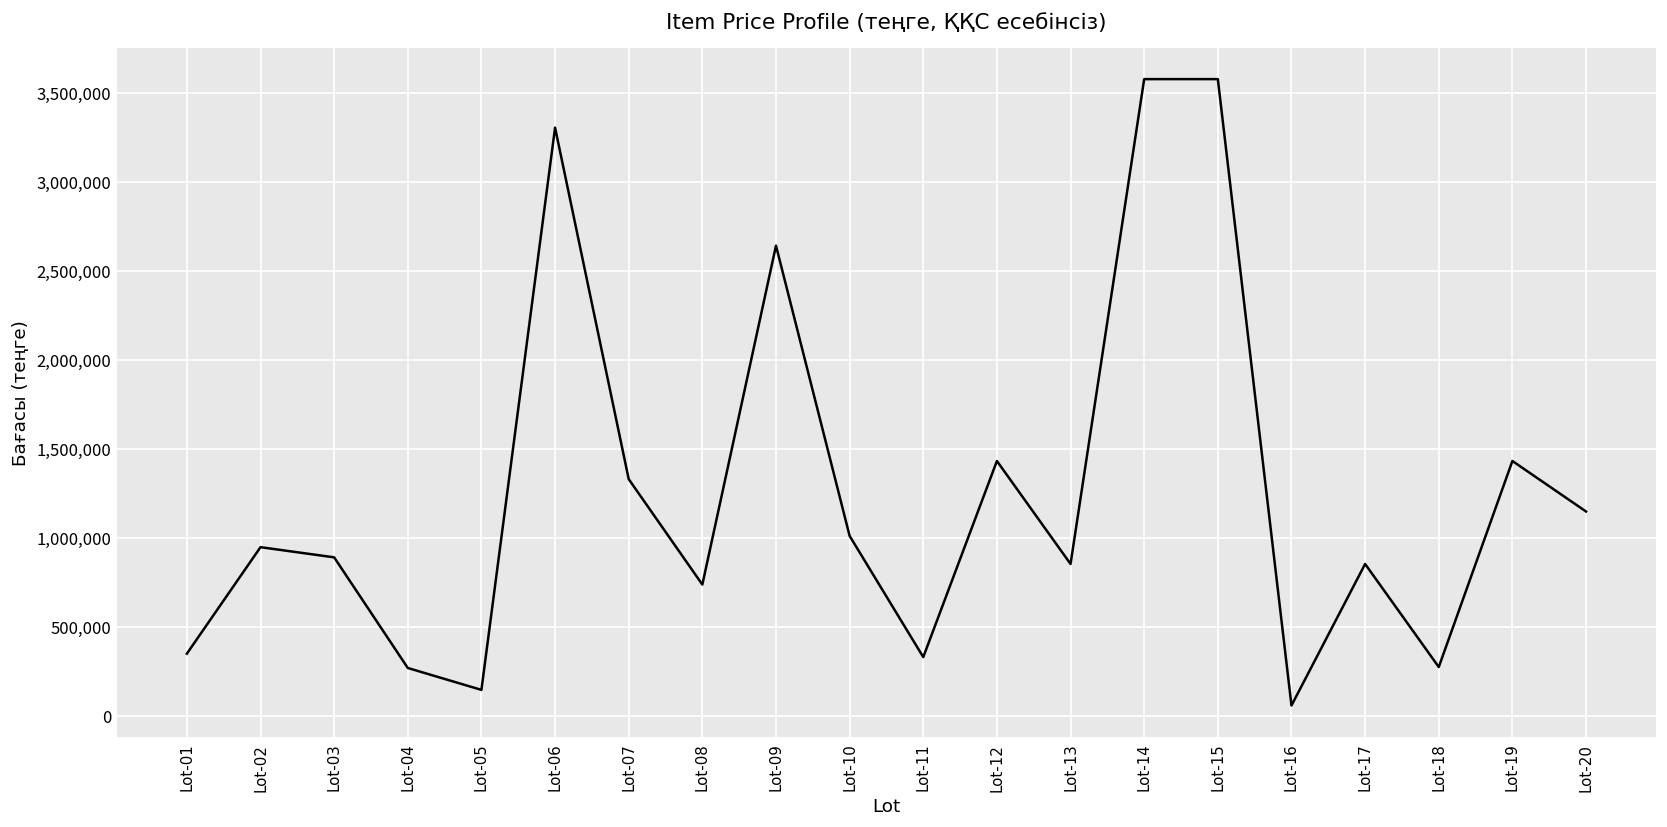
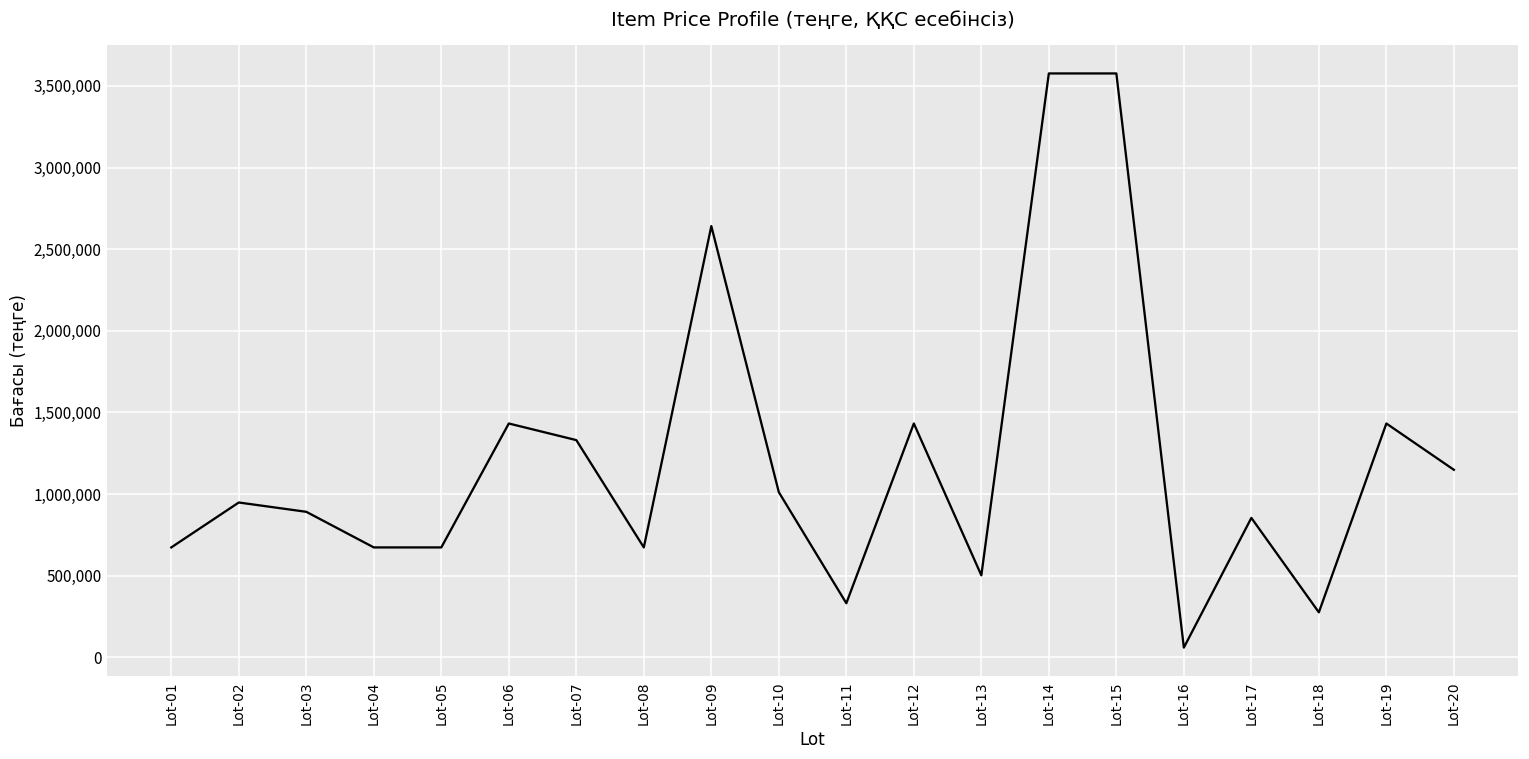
Lot-01: 350,000 -> 670,000
Lot-04: 270,000 -> 670,000
Lot-05: 150,000 -> 670,000
Lot-06: 3,300,000 -> 1,430,000
Lot-08: 740,000 -> 670,000
Lot-13: 850,000 -> 500,000
